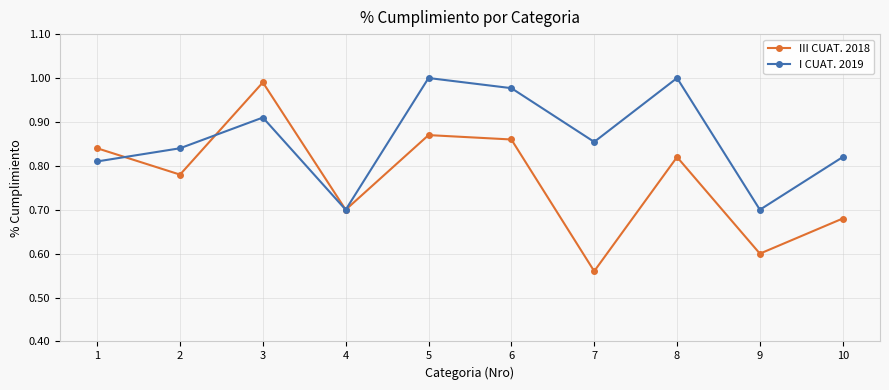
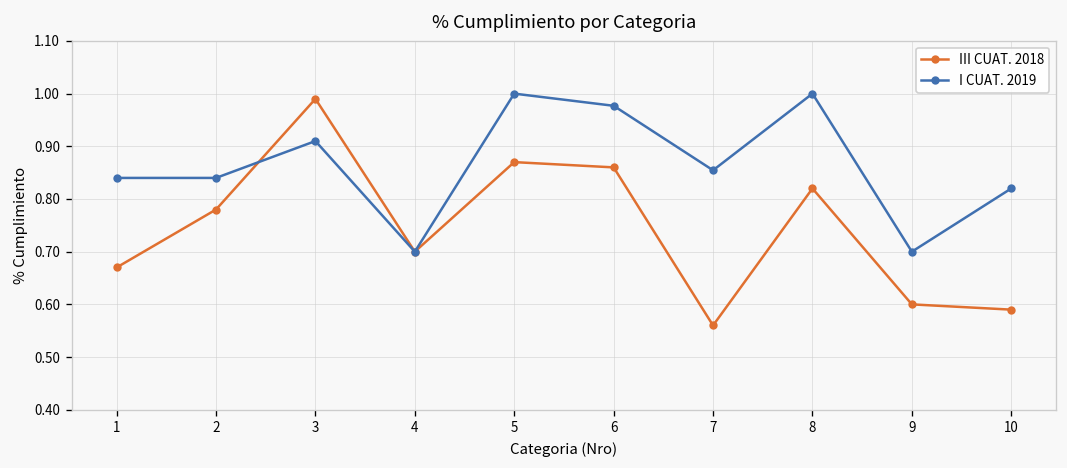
III CUAT. 2018, 1: 0.84 -> 0.67
I CUAT. 2019, 1: 0.81 -> 0.84
III CUAT. 2018, 10: 0.68 -> 0.59
